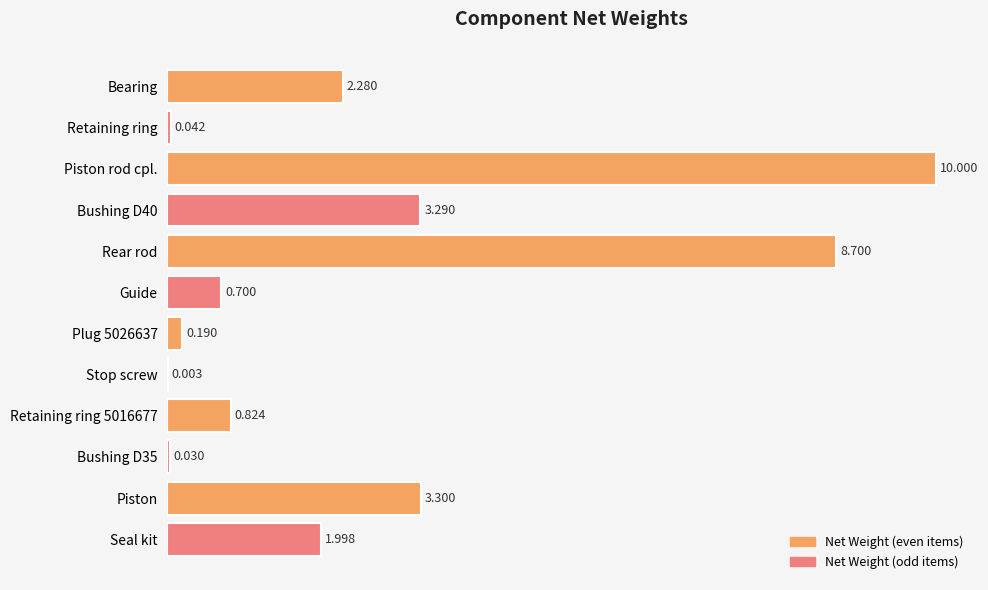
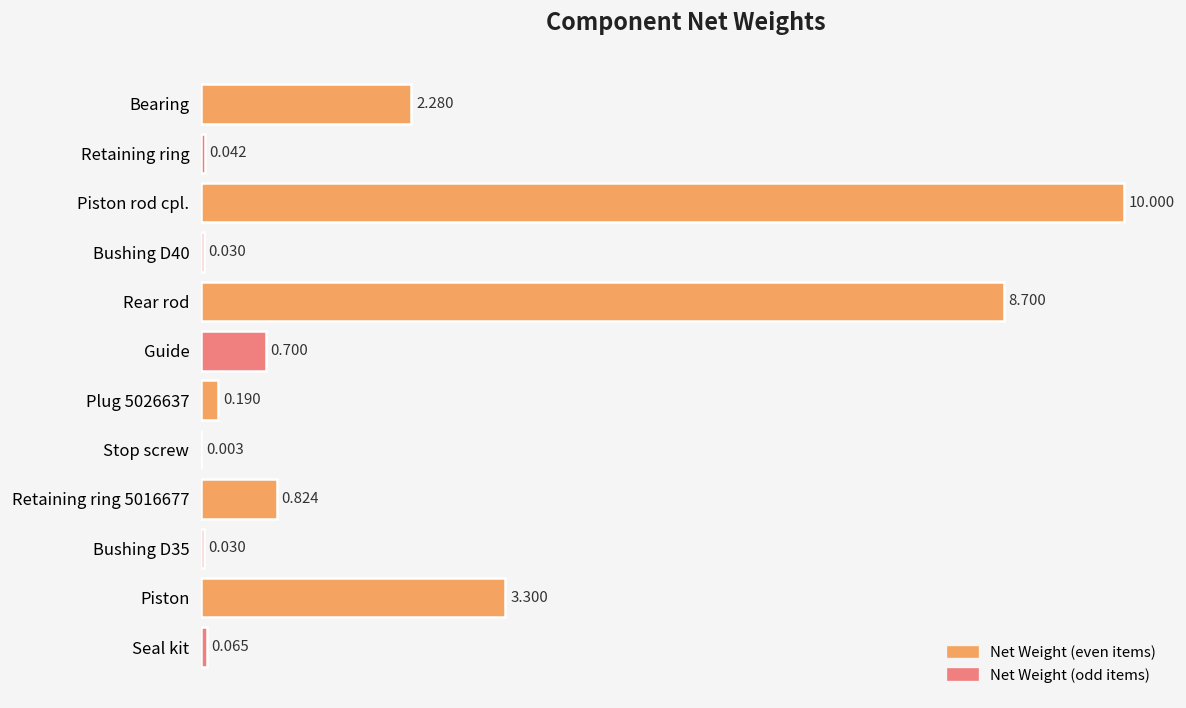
Bushing D40: 3.290 -> 0.030
Seal kit: 1.998 -> 0.065
